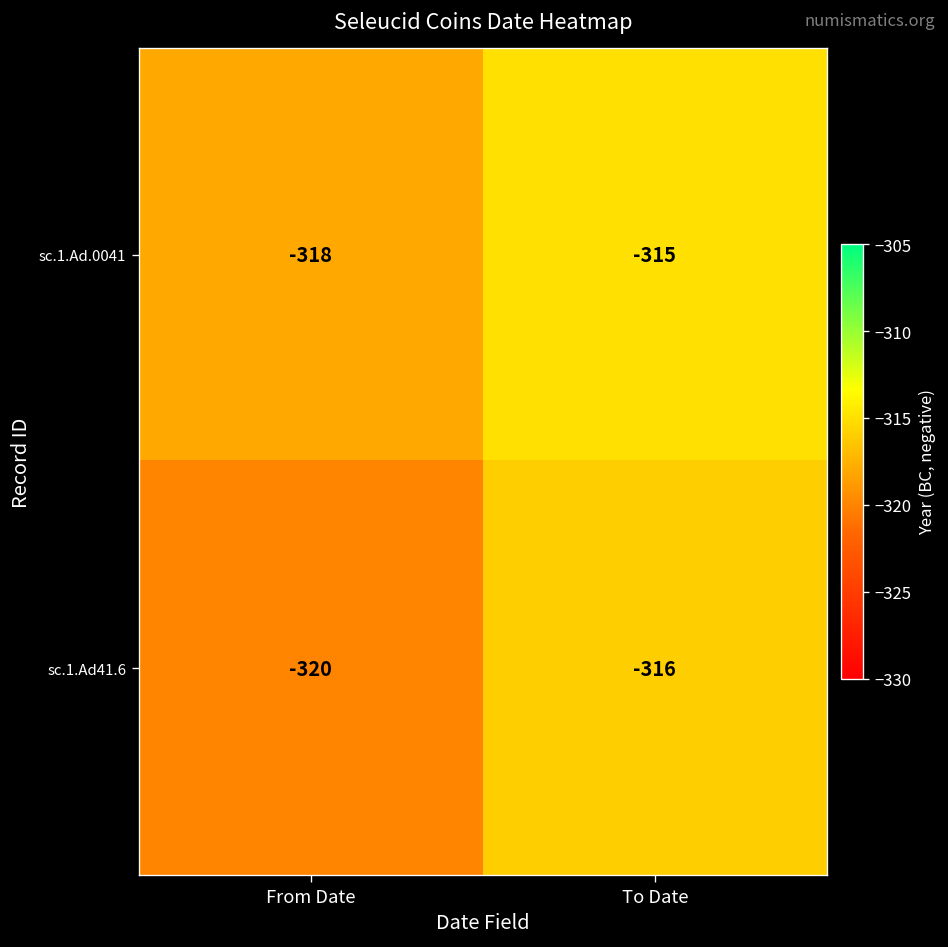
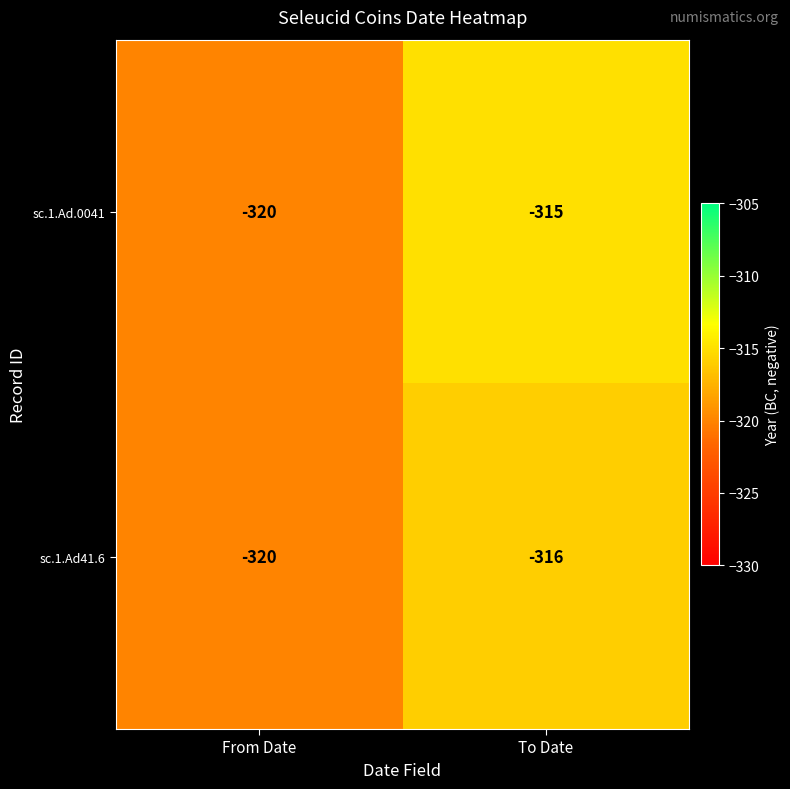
sc.1.Ad.0041, From Date: -318 -> -320
